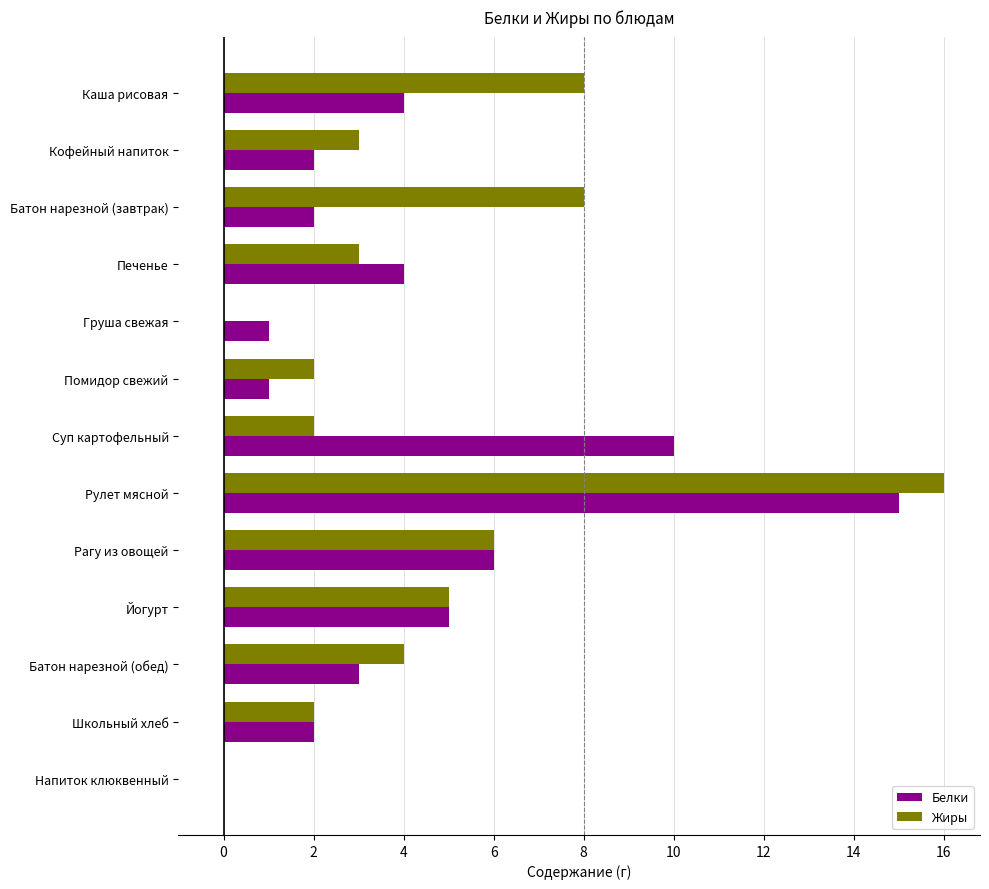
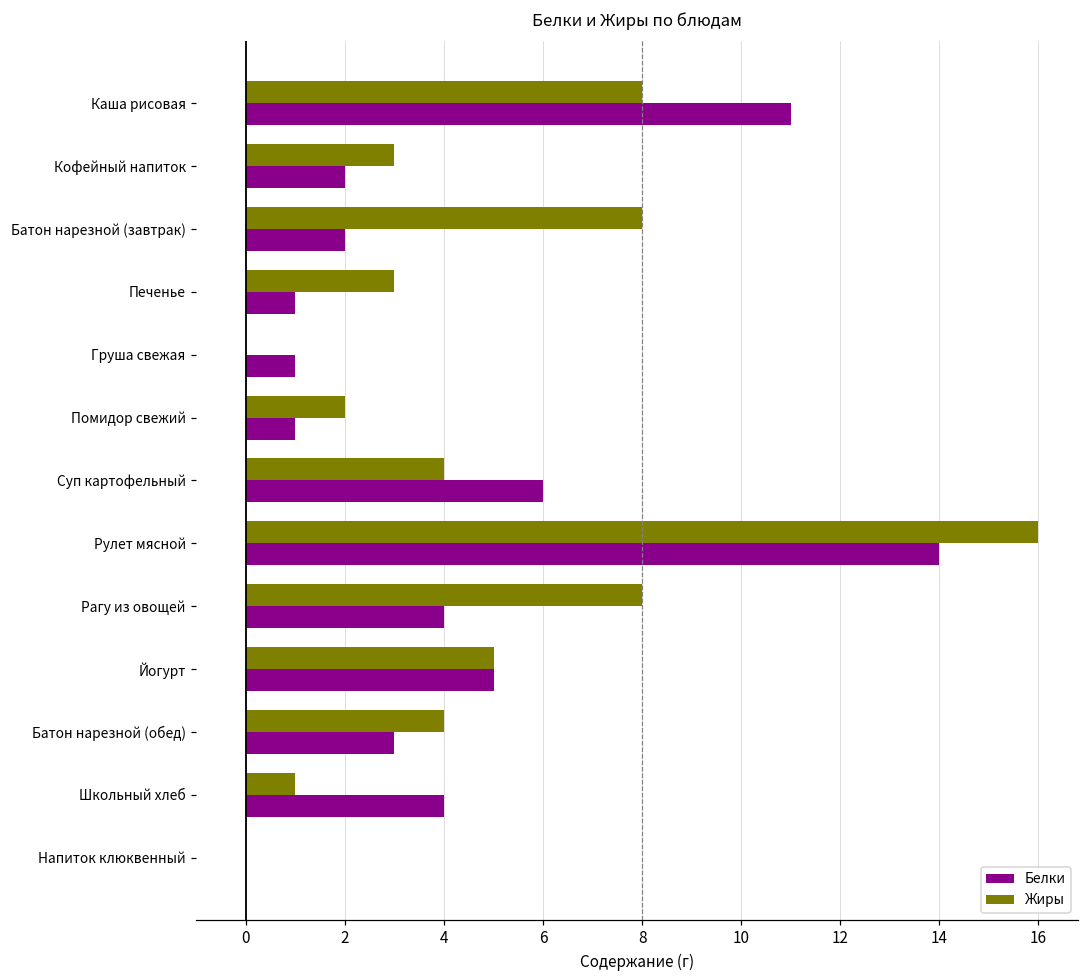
Белки, Каша рисовая: 4 -> 11
Белки, Печенье: 4 -> 1
Жиры, Суп картофельный: 2 -> 4
Белки, Суп картофельный: 10 -> 6
Белки, Рулет мясной: 15 -> 14
Жиры, Рагу из овощей: 6 -> 8
Белки, Рагу из овощей: 6 -> 4
Жиры, Школьный хлеб: 2 -> 1
Белки, Школьный хлеб: 2 -> 4
